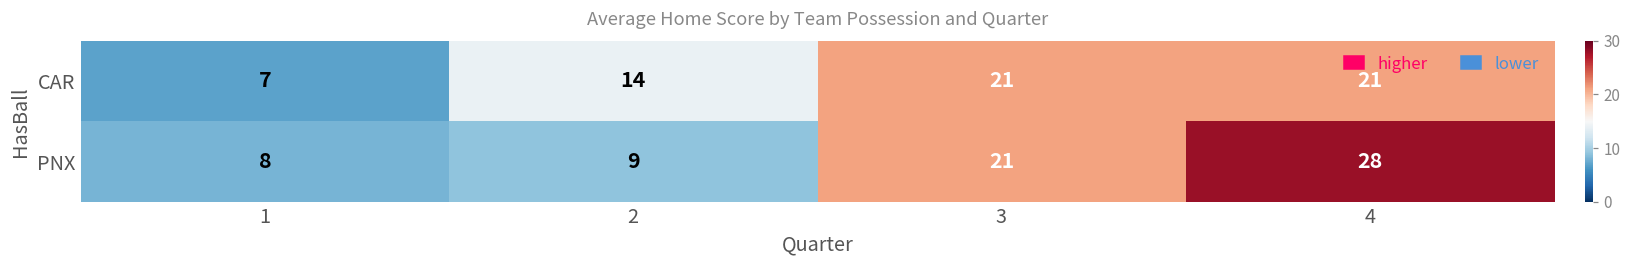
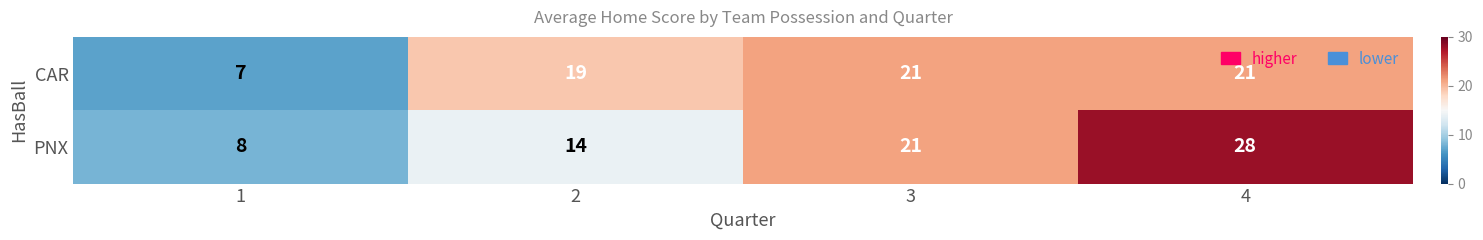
CAR, 2: 14 -> 19
PNX, 2: 9 -> 14
